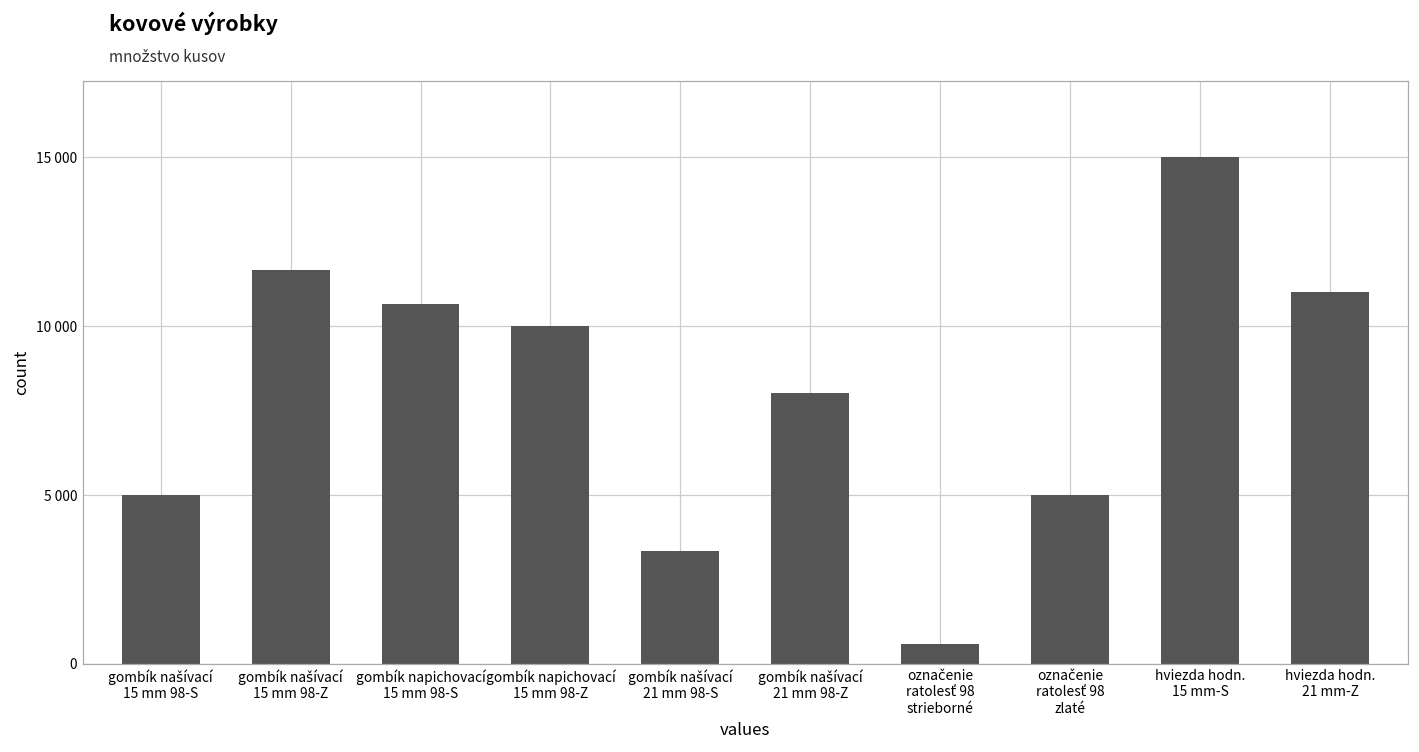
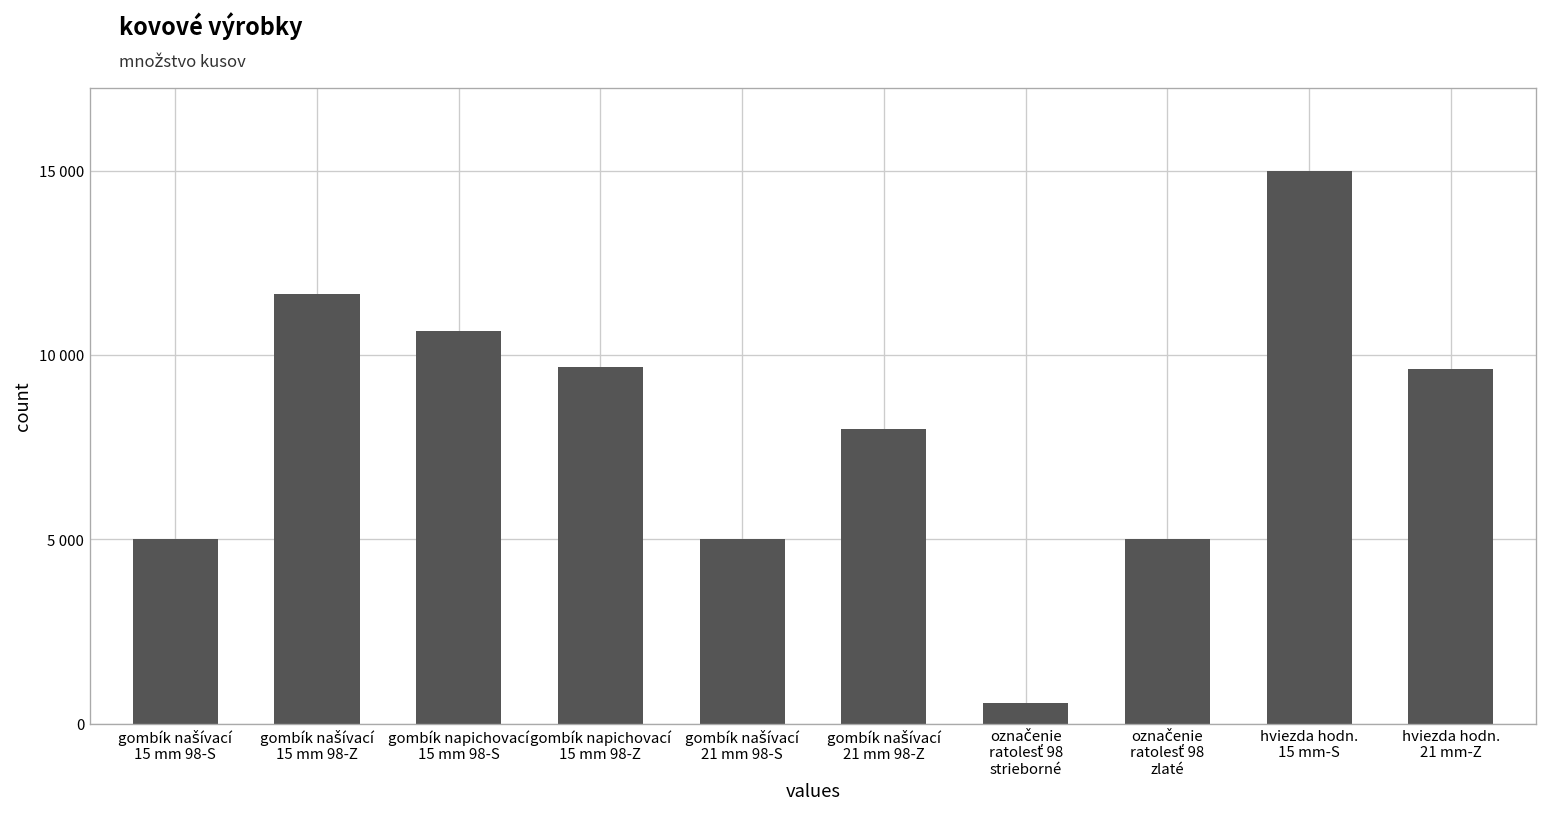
gombík napichovací 15 mm 98-Z: 10000 -> 9700
gombík našívací 21 mm 98-S: 3300 -> 5000
hviezda hodn. 21 mm-Z: 11000 -> 9600
